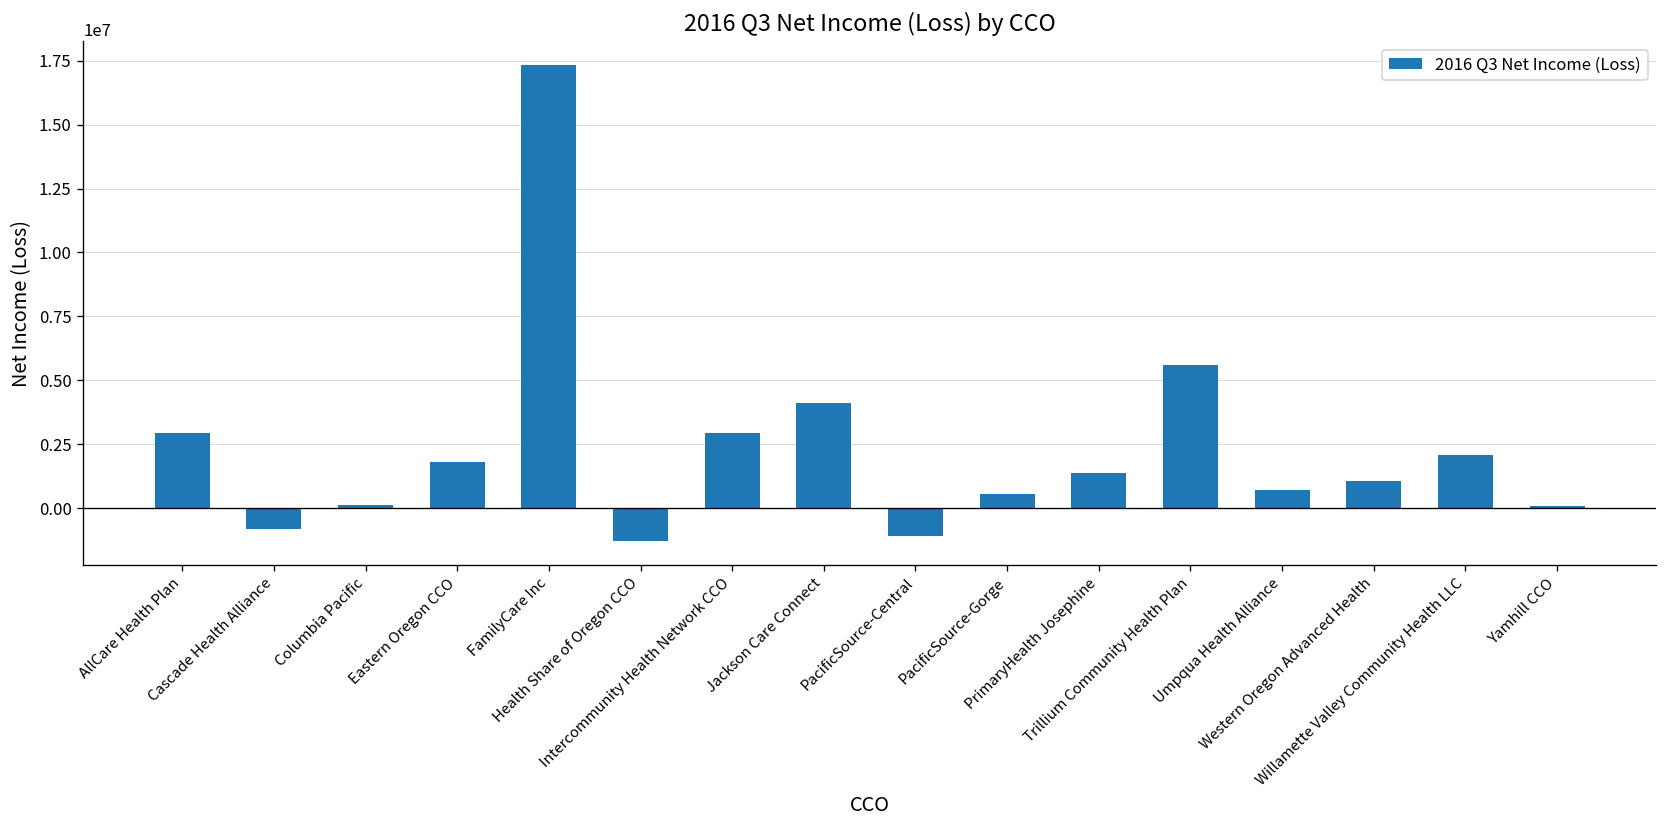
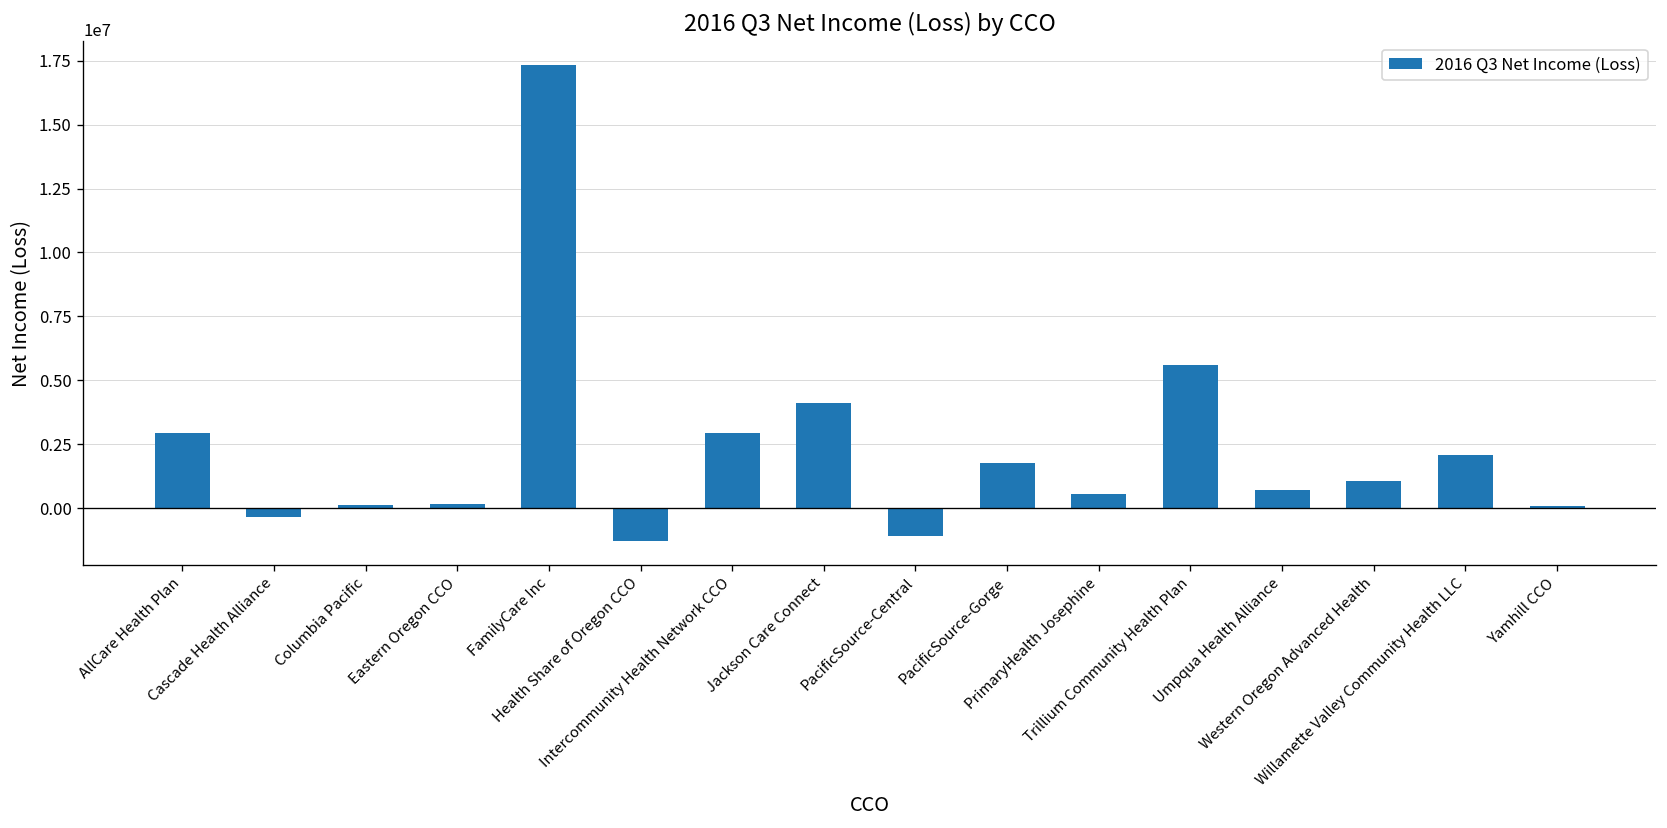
Cascade Health Alliance: -800000 -> -300000
Eastern Oregon CCO: 1800000 -> 200000
PacificSource-Gorge: 600000 -> 1700000
PrimaryHealth Josephine: 1400000 -> 600000
